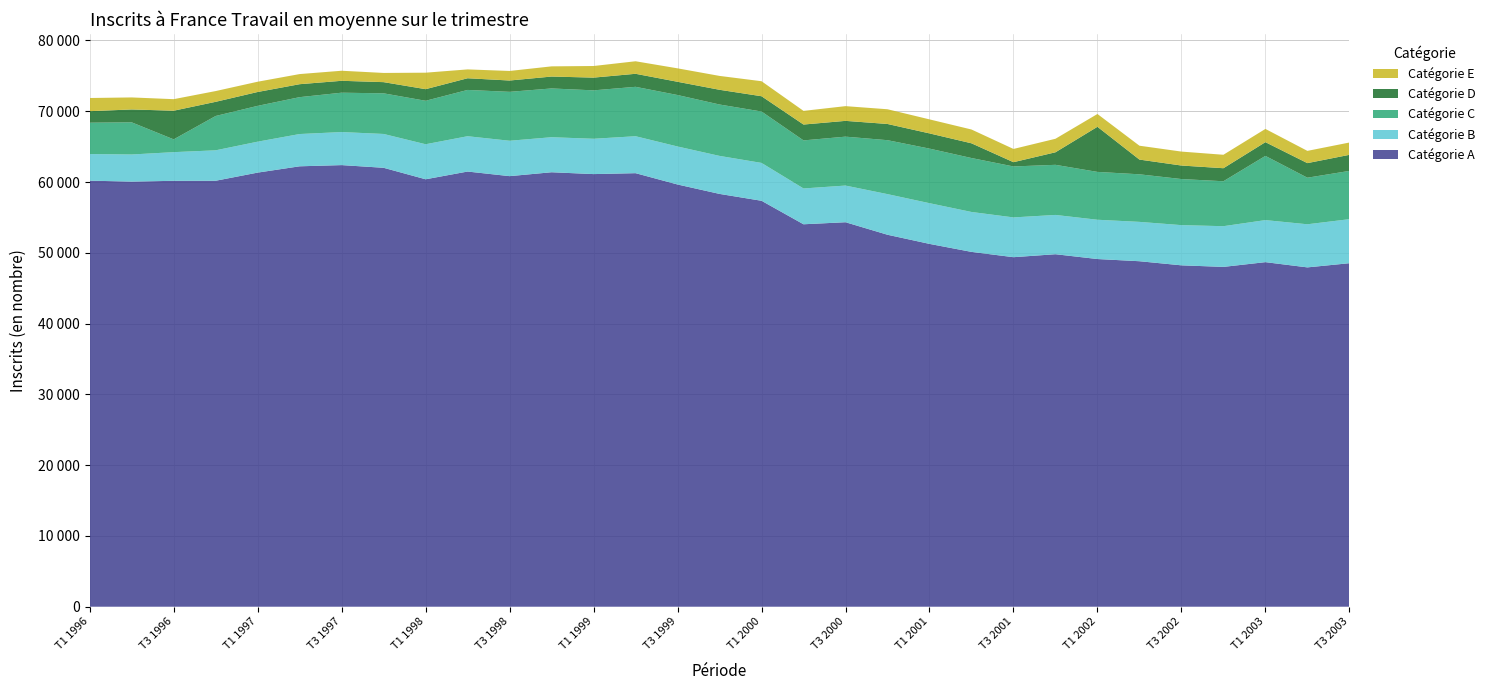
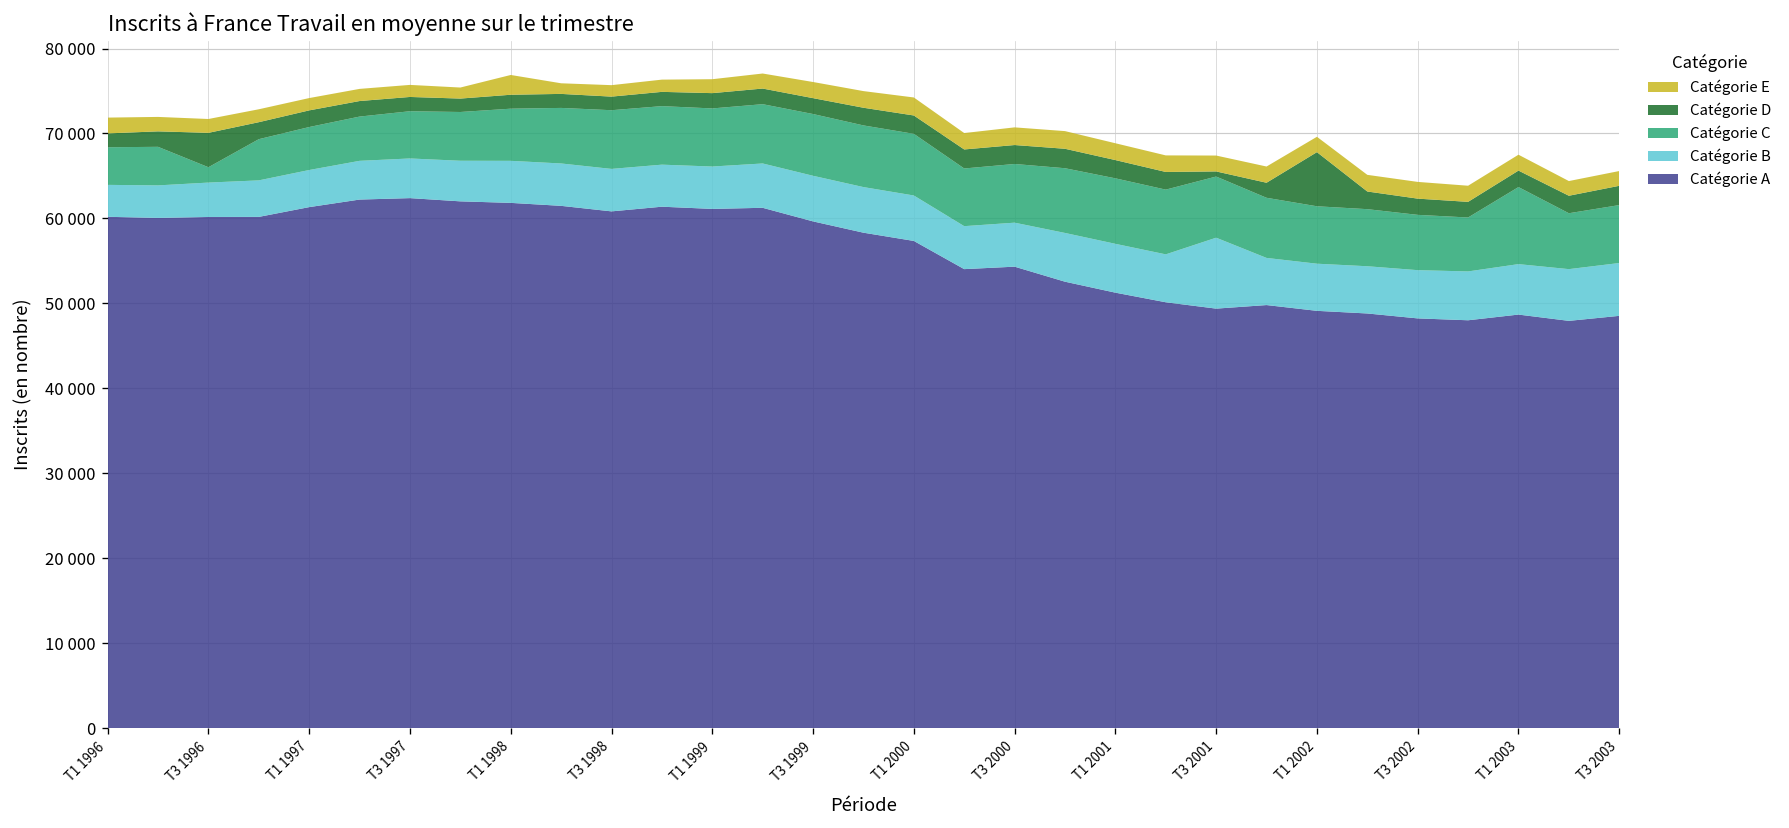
Catégorie A, T1 1998: 60000 -> 62000
Catégorie B, T3 2001: 6000 -> 8000
